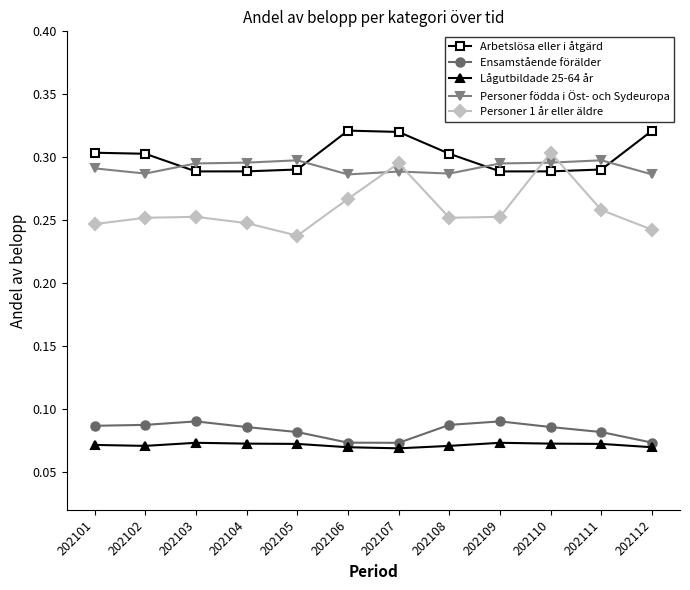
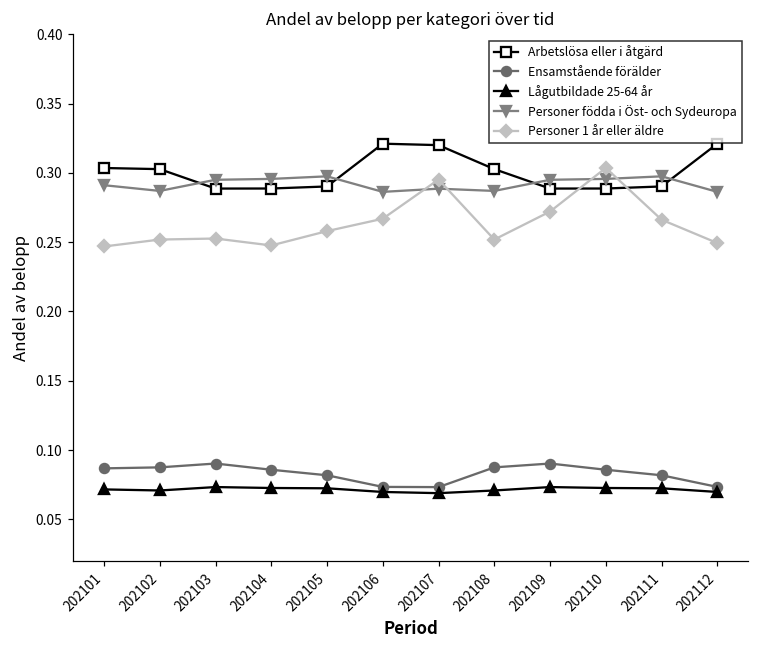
Personer 1 år eller äldre, 202105: 0.238 -> 0.258
Personer 1 år eller äldre, 202109: 0.253 -> 0.272
Personer 1 år eller äldre, 202111: 0.258 -> 0.266
Personer 1 år eller äldre, 202112: 0.242 -> 0.249
